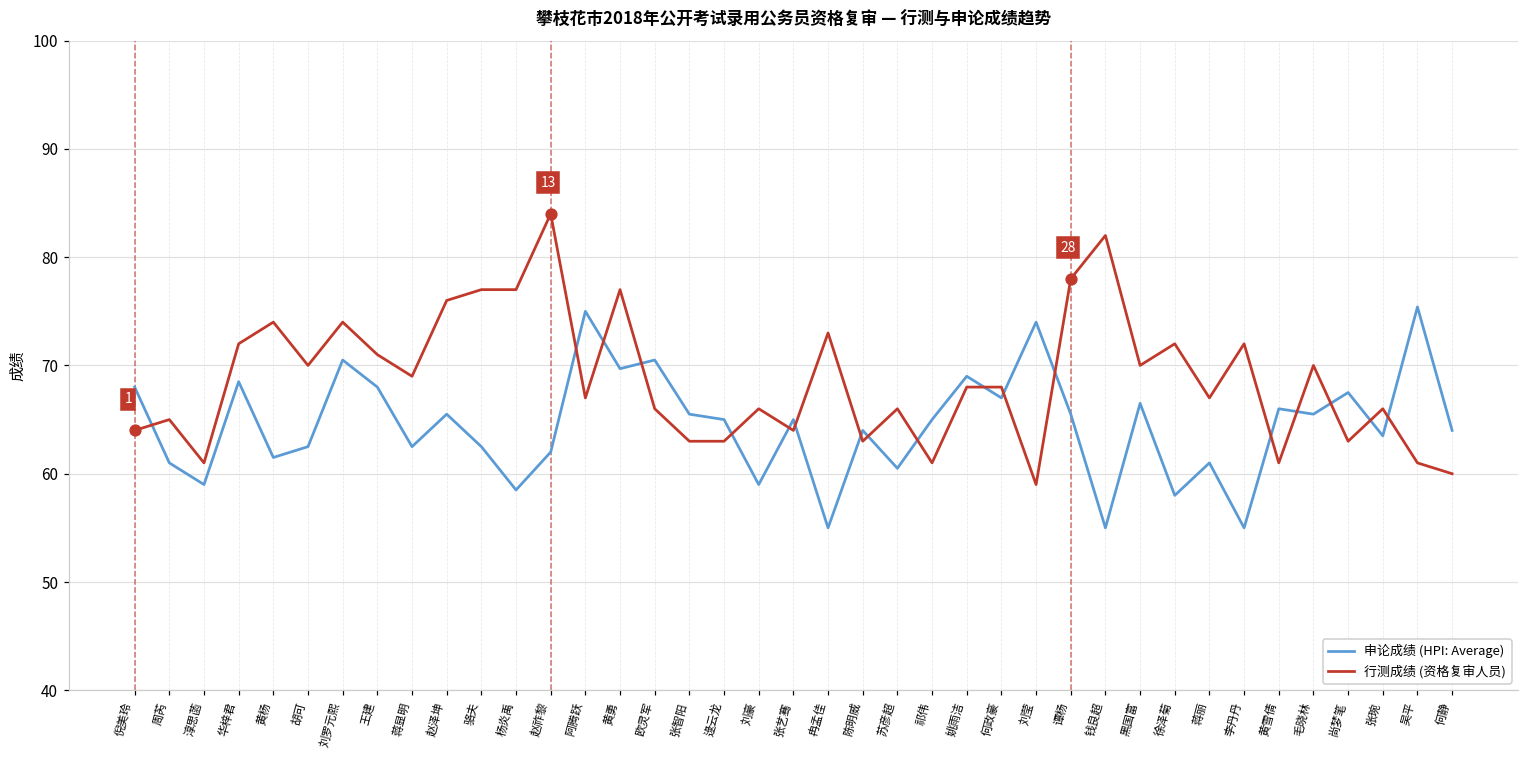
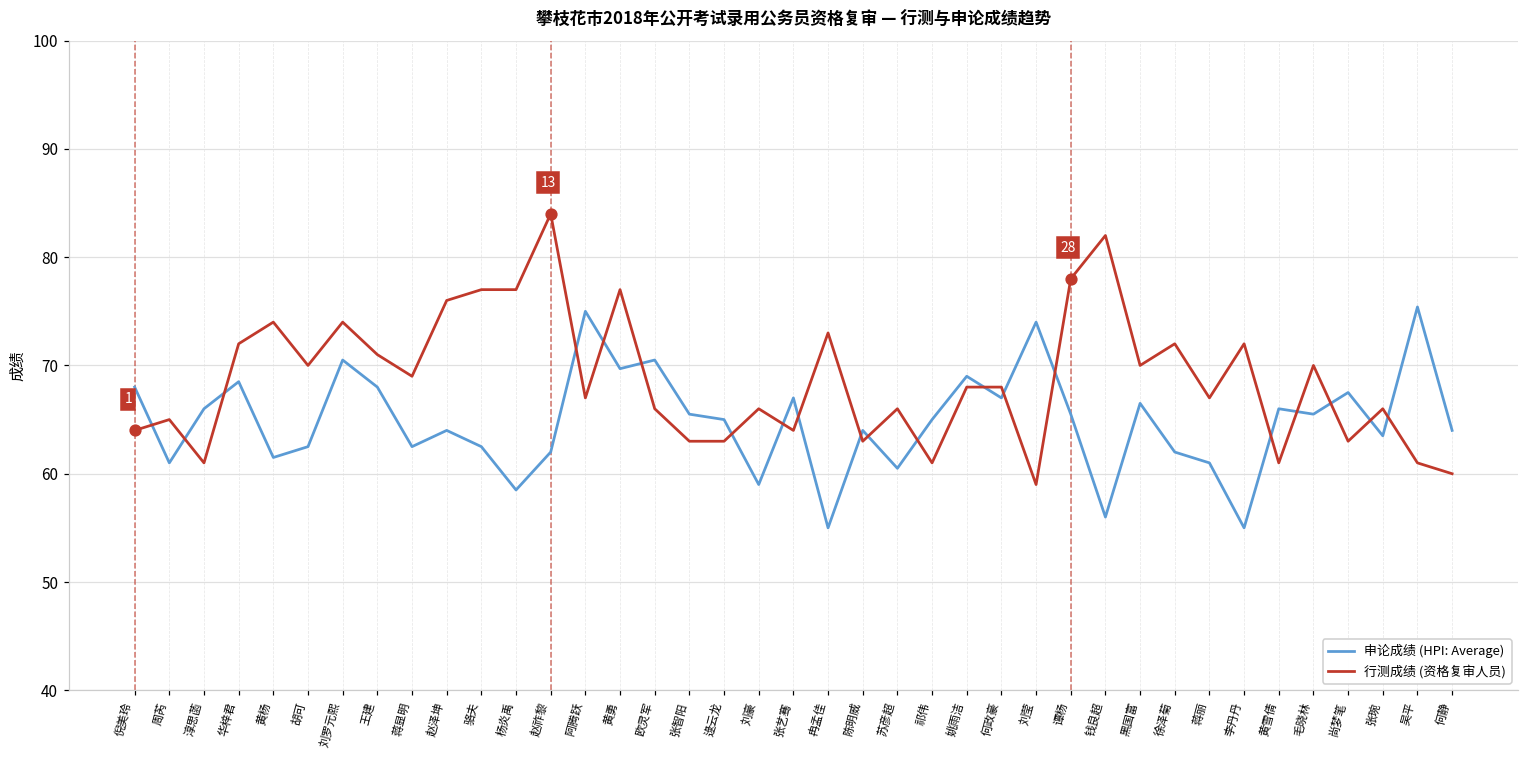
申论成绩 (HPI: Average), 淳思菡: 59 -> 66
申论成绩 (HPI: Average), 赵泽坤: 66 -> 64
申论成绩 (HPI: Average), 张艺骞: 65 -> 67
申论成绩 (HPI: Average), 钱良超: 55 -> 56
申论成绩 (HPI: Average), 徐泽菊: 58 -> 62
